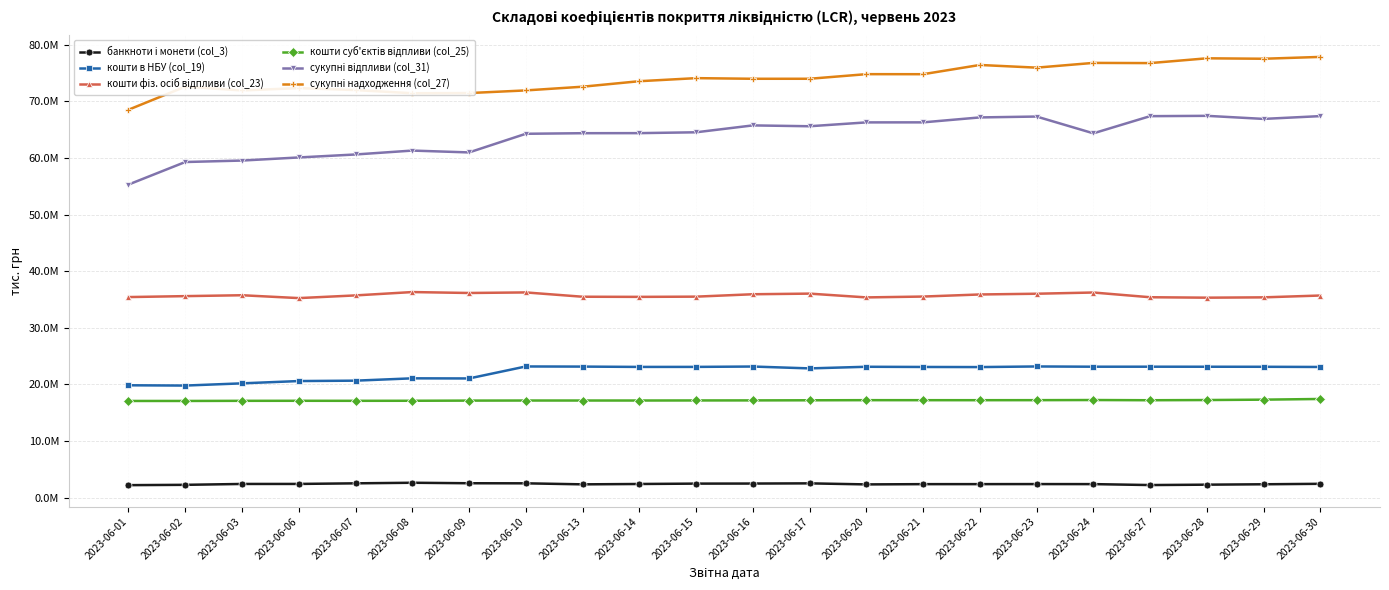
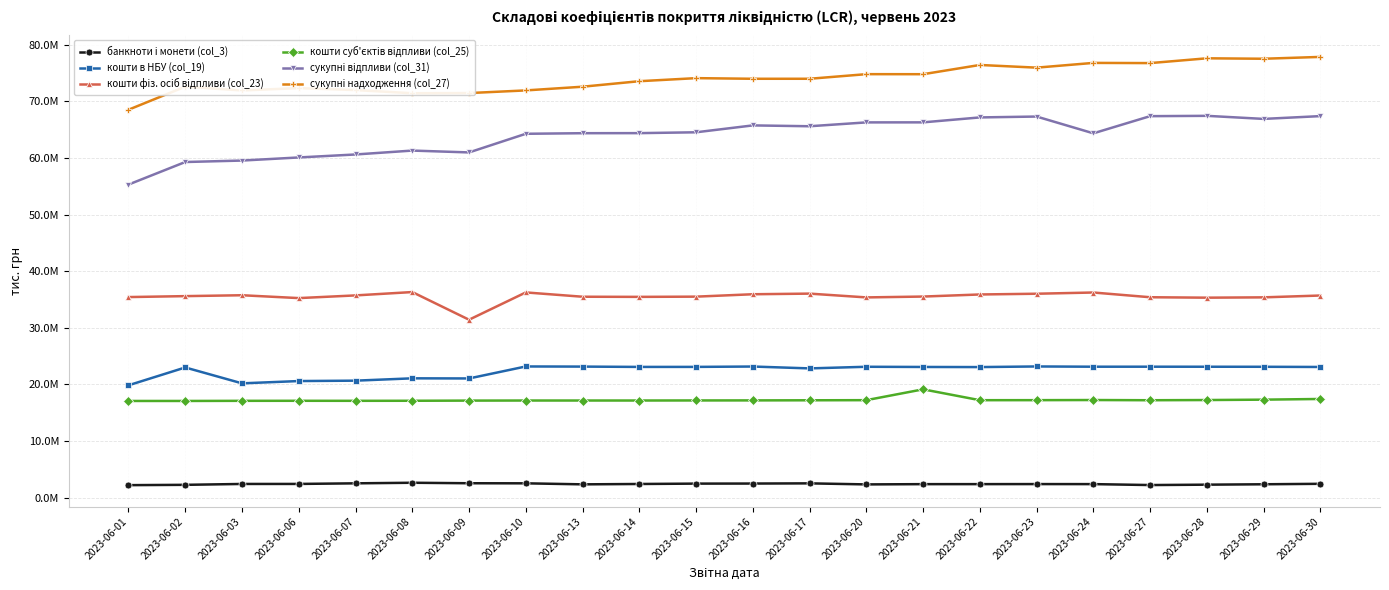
кошти в НБУ (col_19), 2023-06-02: 20000000 -> 23000000
кошти фіз. осіб відпливи (col_23), 2023-06-09: 36000000 -> 31000000
кошти суб'єктів відпливи (col_25), 2023-06-21: 17000000 -> 19000000
